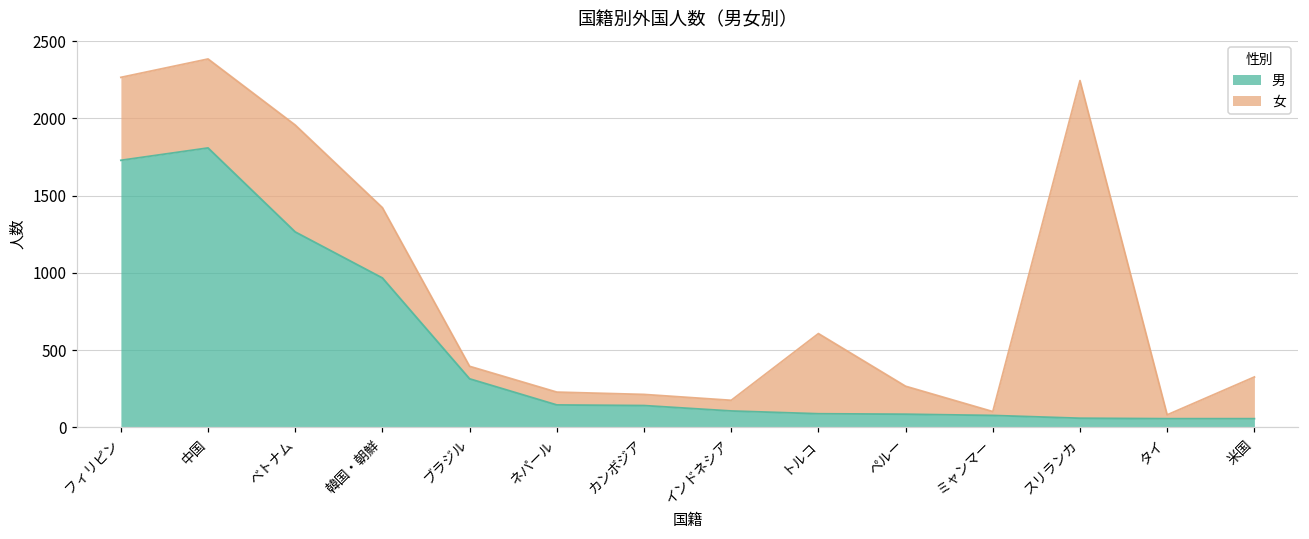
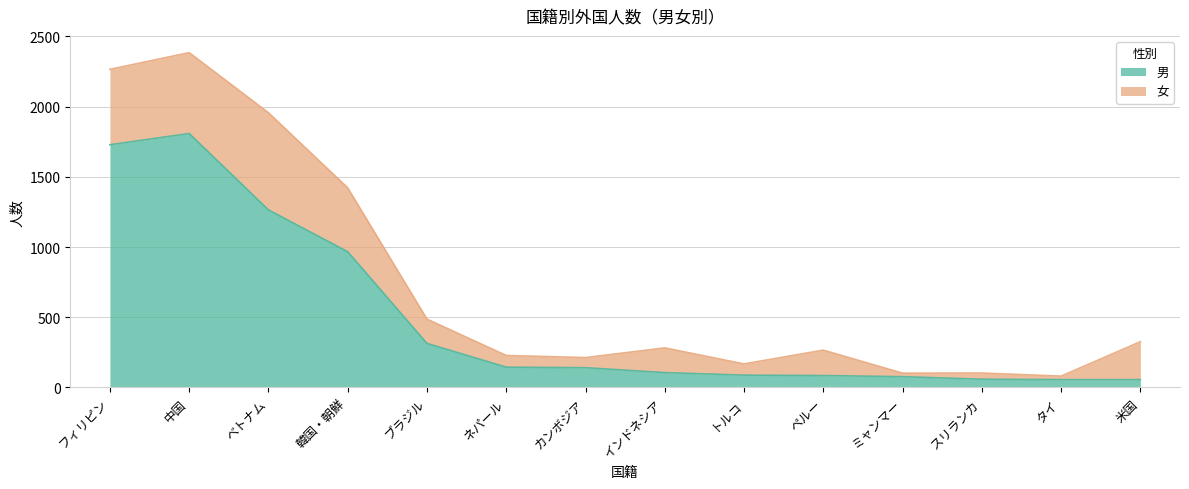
女, ブラジル: 80 -> 170
女, インドネシア: 70 -> 180
女, トルコ: 520 -> 80
女, スリランカ: 2190 -> 40
